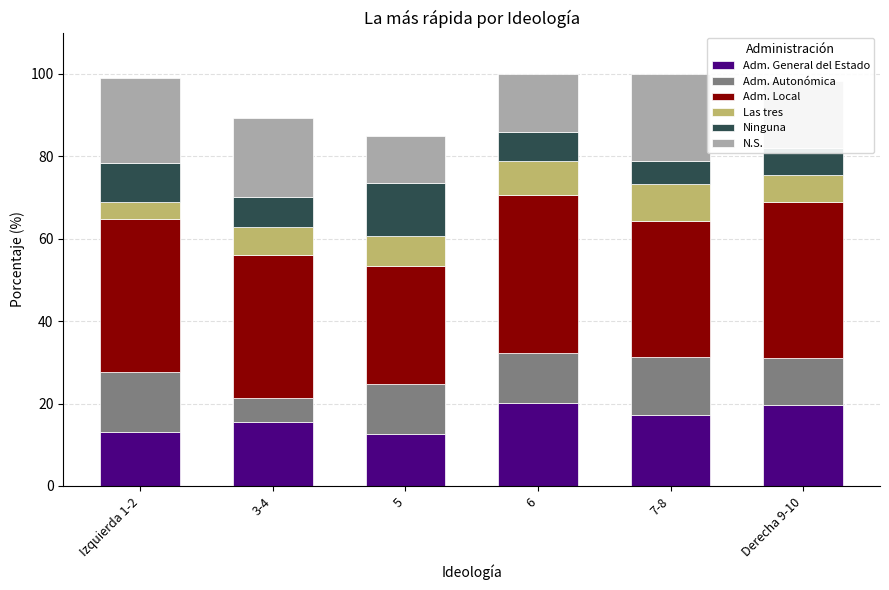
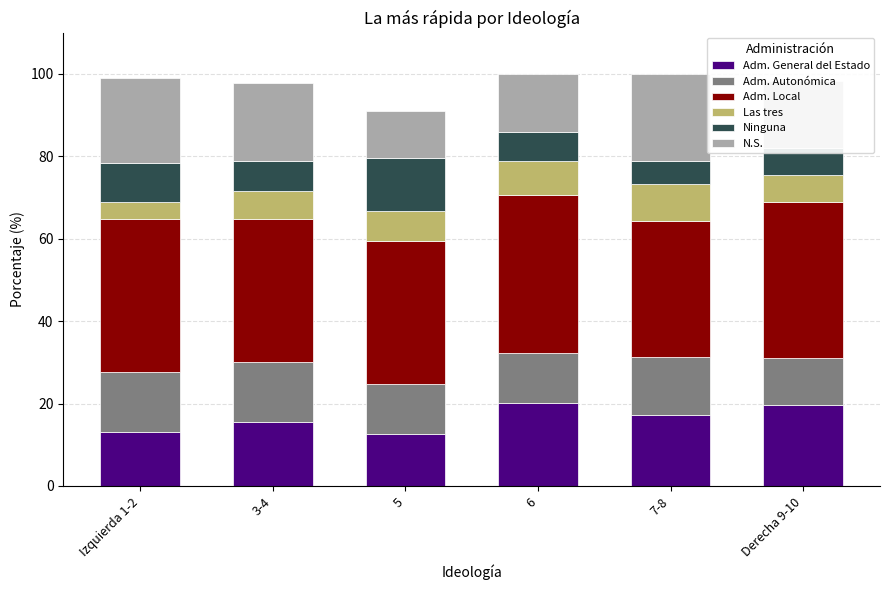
Adm. Autonómica, 3-4: 6 -> 14
Adm. Local, 5: 29 -> 35
